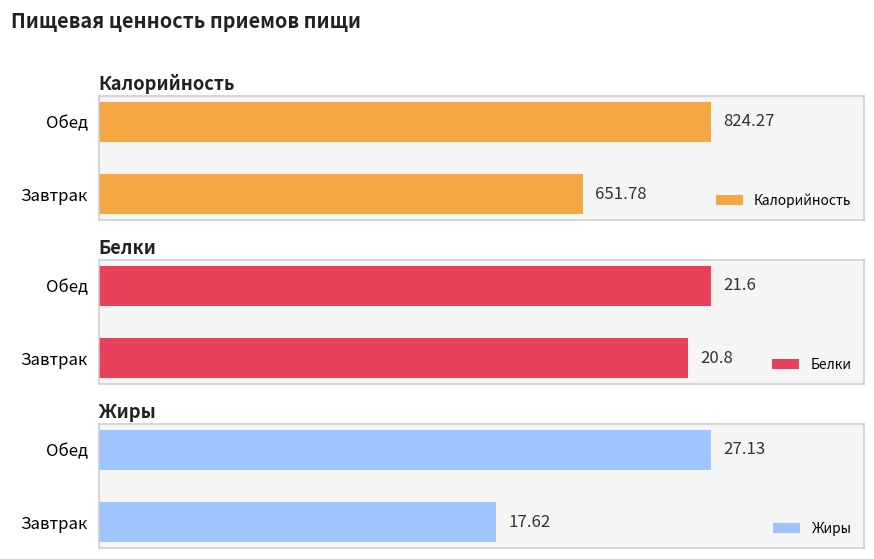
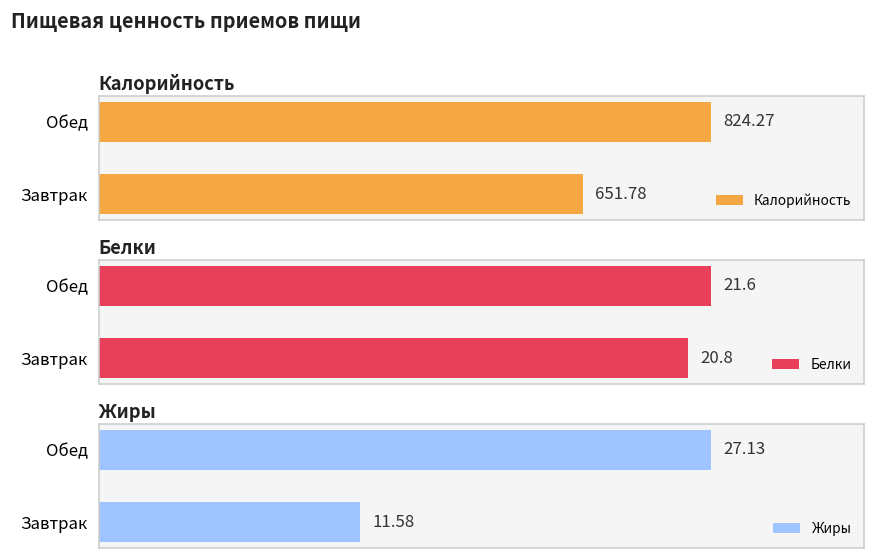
Жиры, Завтрак: 17.62 -> 11.58
